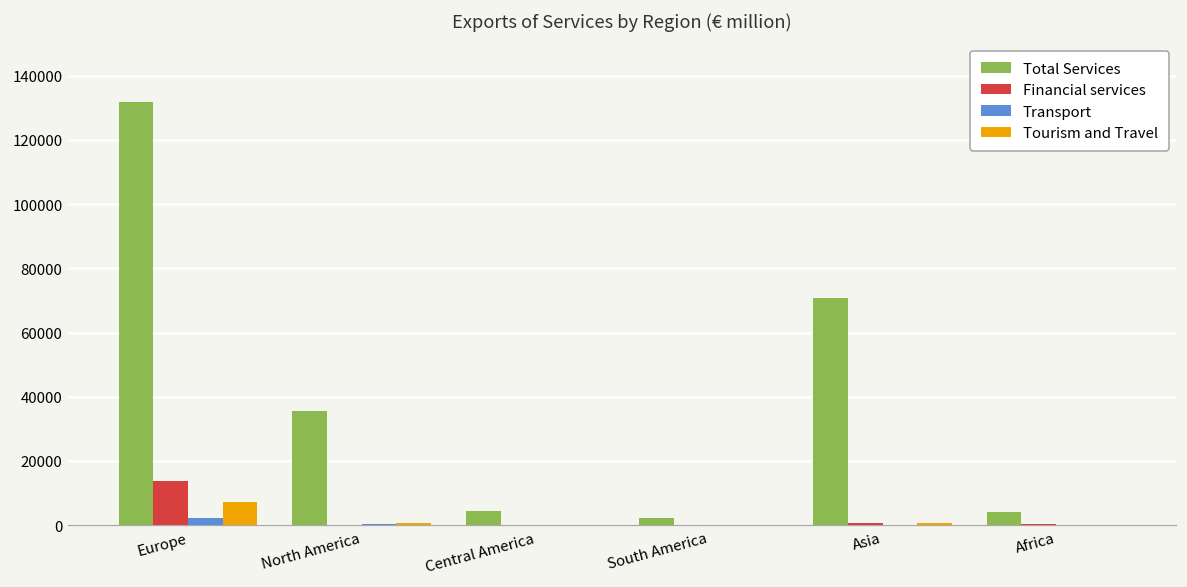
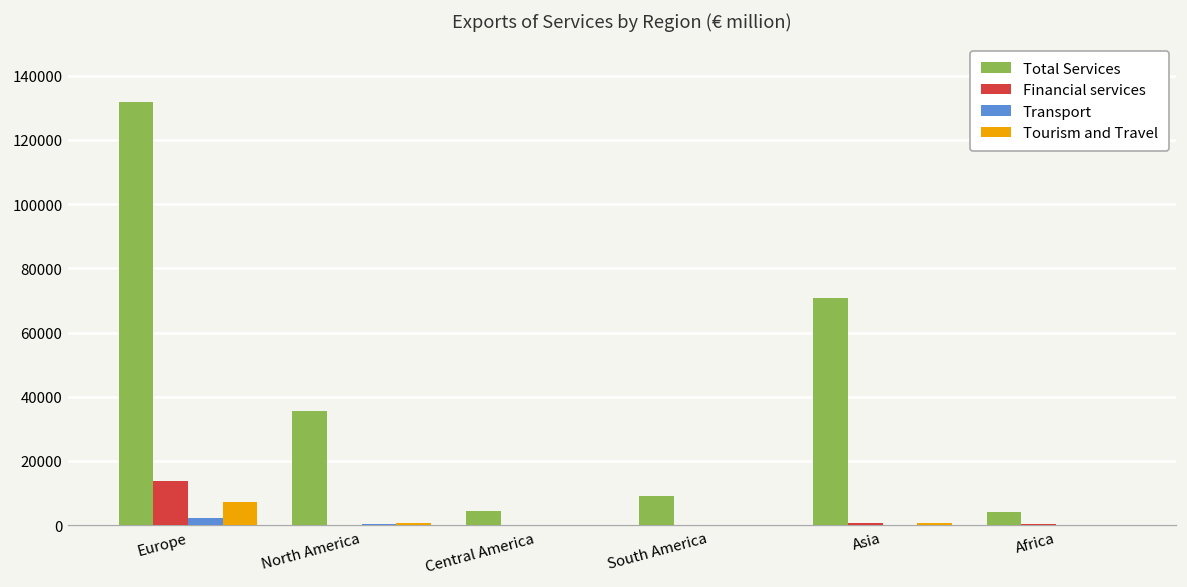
Total Services, South America: 2000 -> 9000
